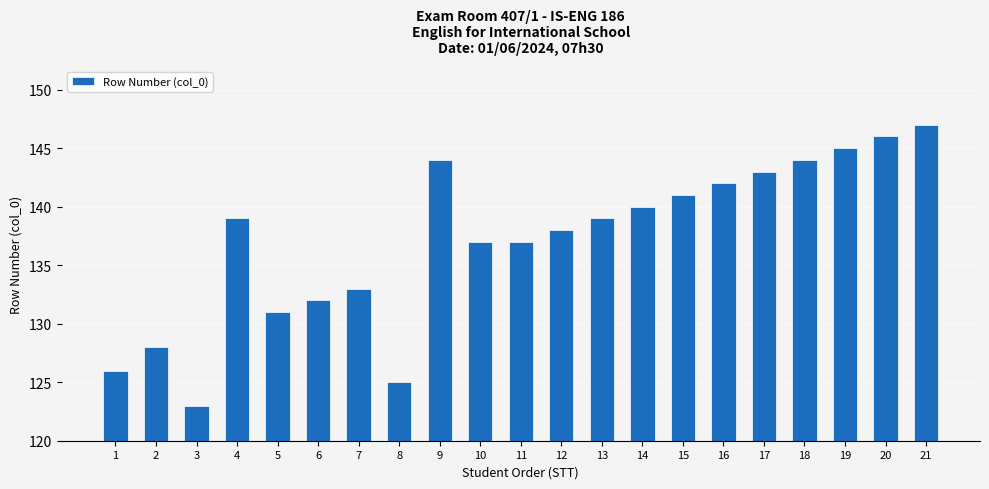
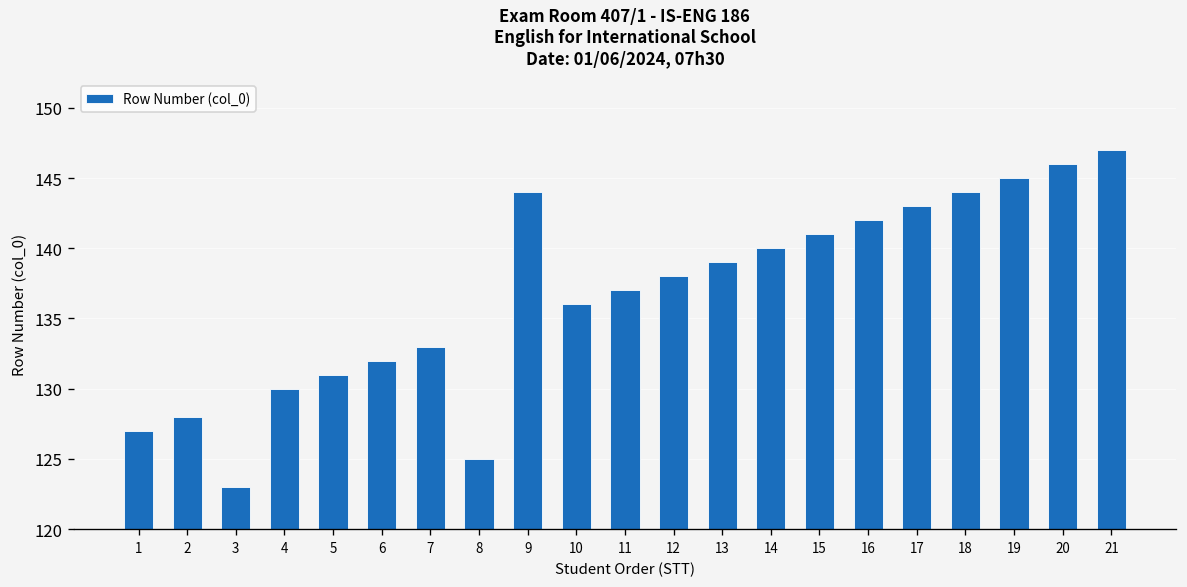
1: 126 -> 127
4: 139 -> 130
10: 137 -> 136
